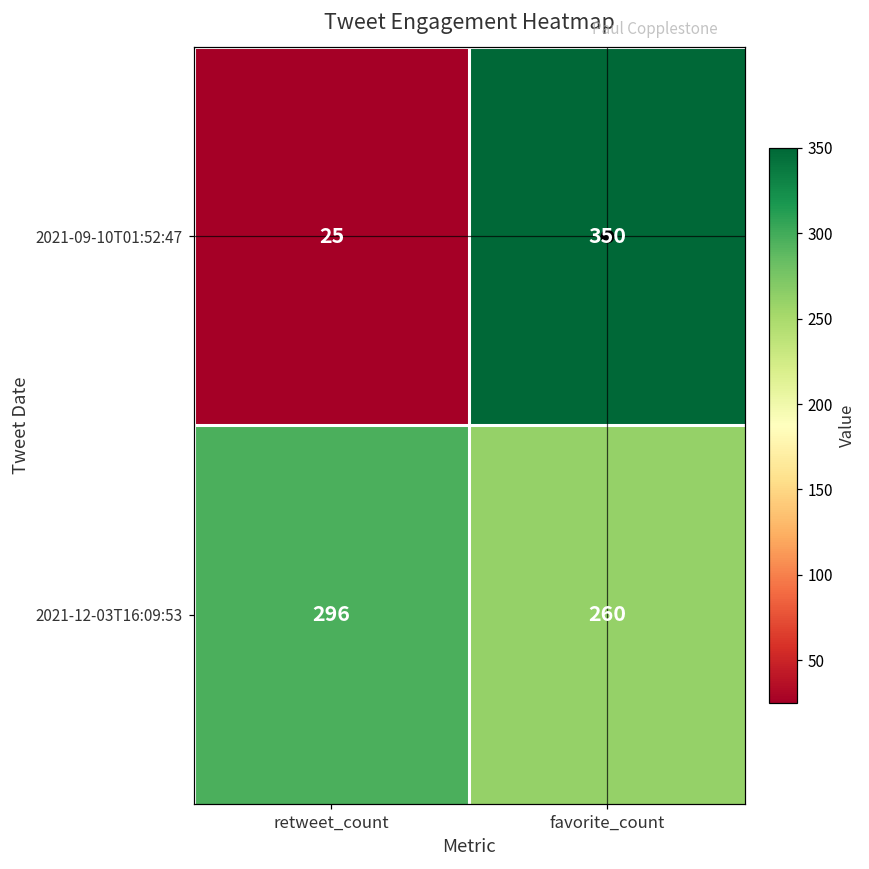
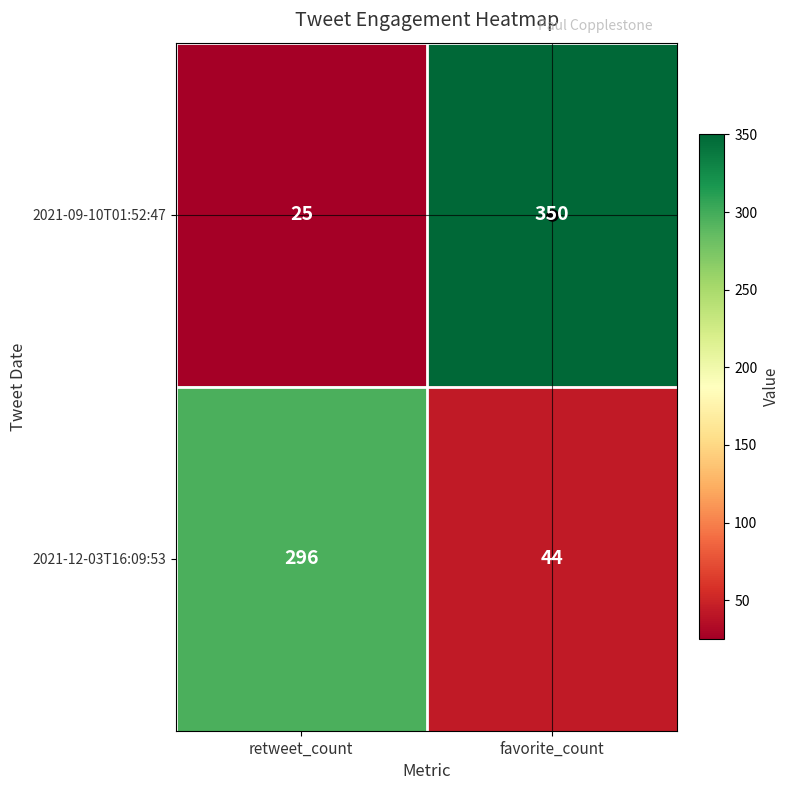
2021-12-03T16:09:53, favorite_count: 260 -> 44
